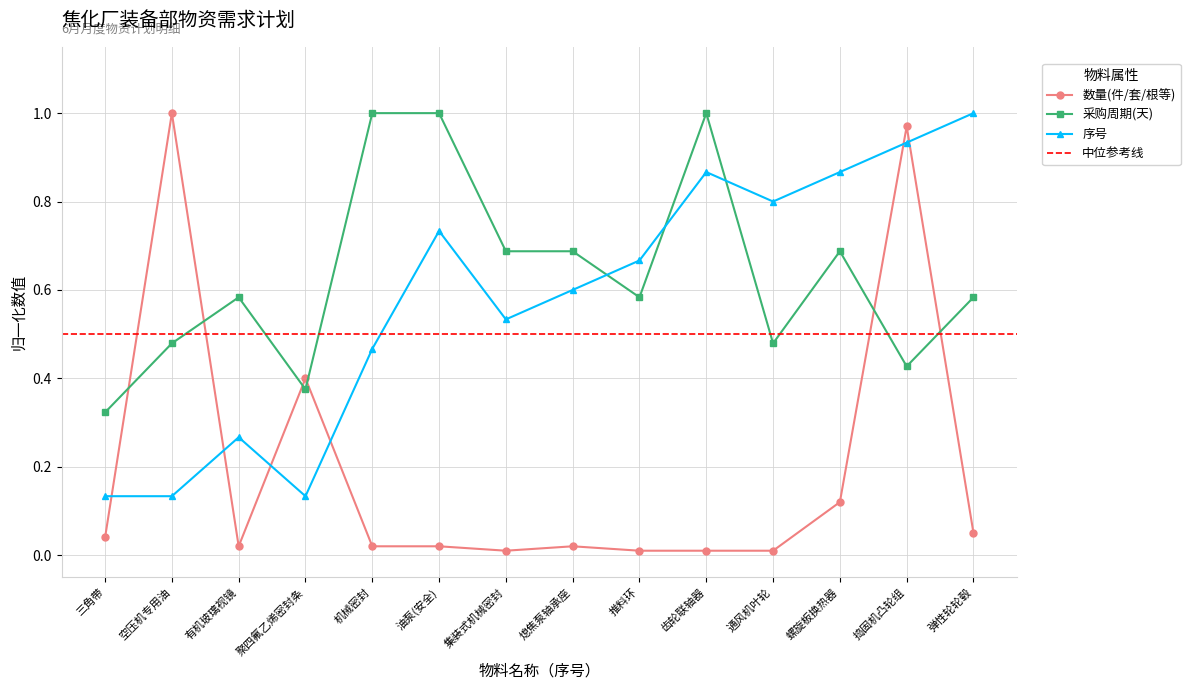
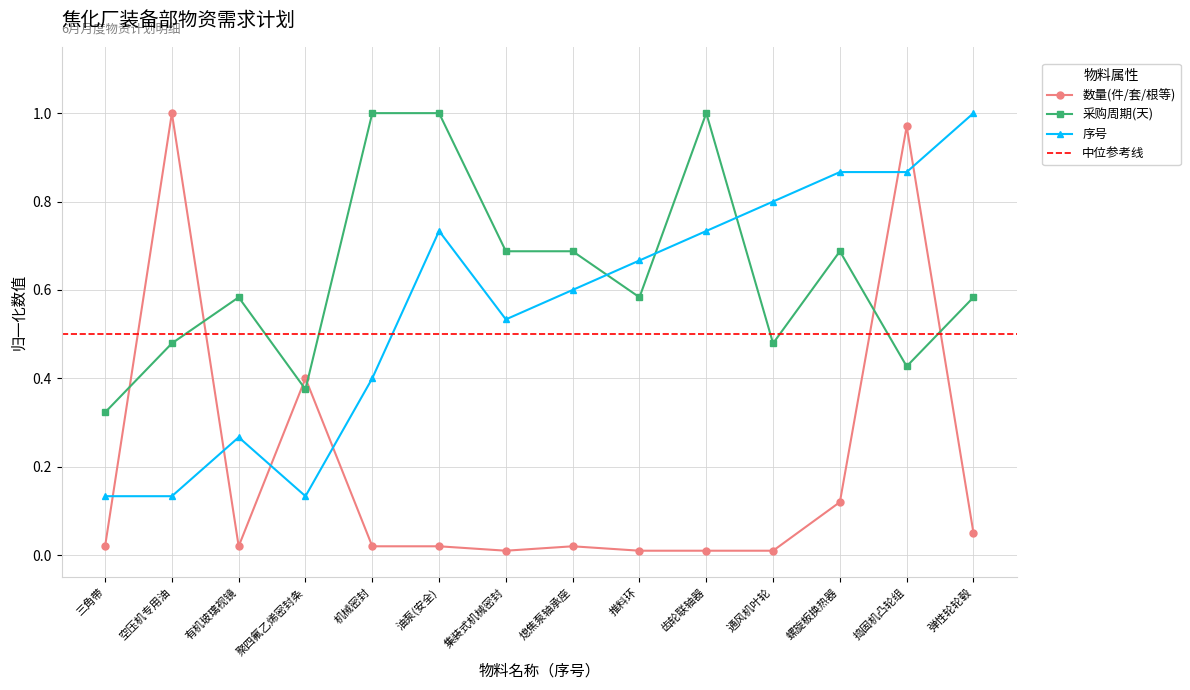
数量(件/套/根等), 三角带: 0.04 -> 0.02
序号, 机械密封: 0.47 -> 0.40
序号, 齿轮联轴器: 0.87 -> 0.73
序号, 捣固机凸轮组: 0.93 -> 0.87
